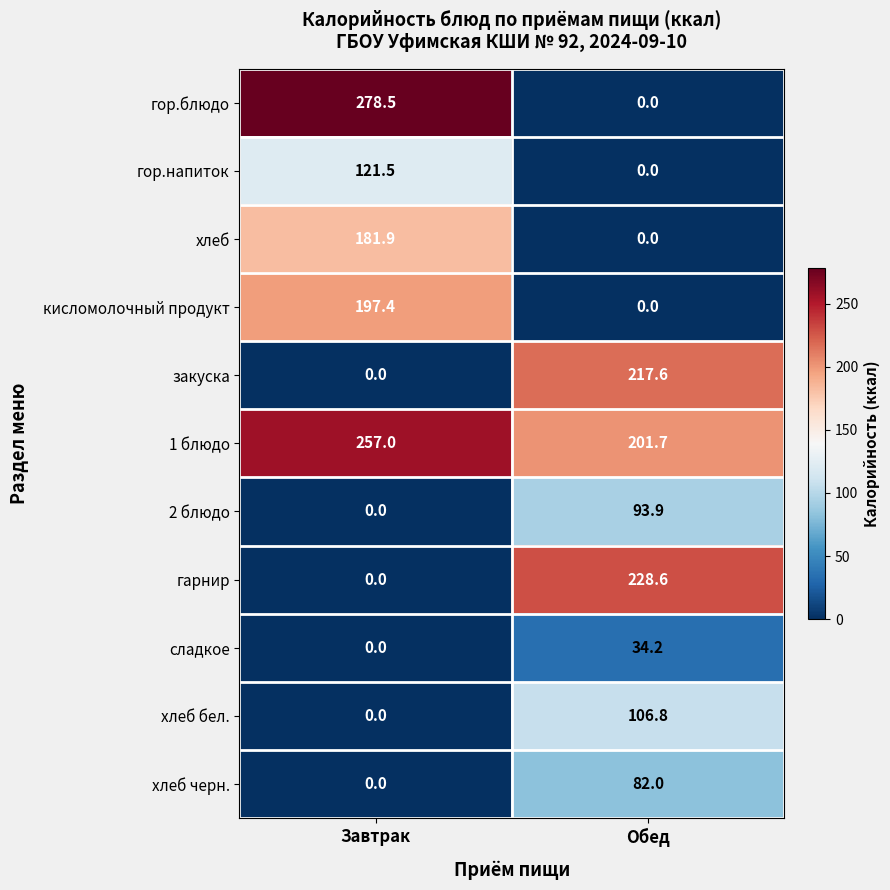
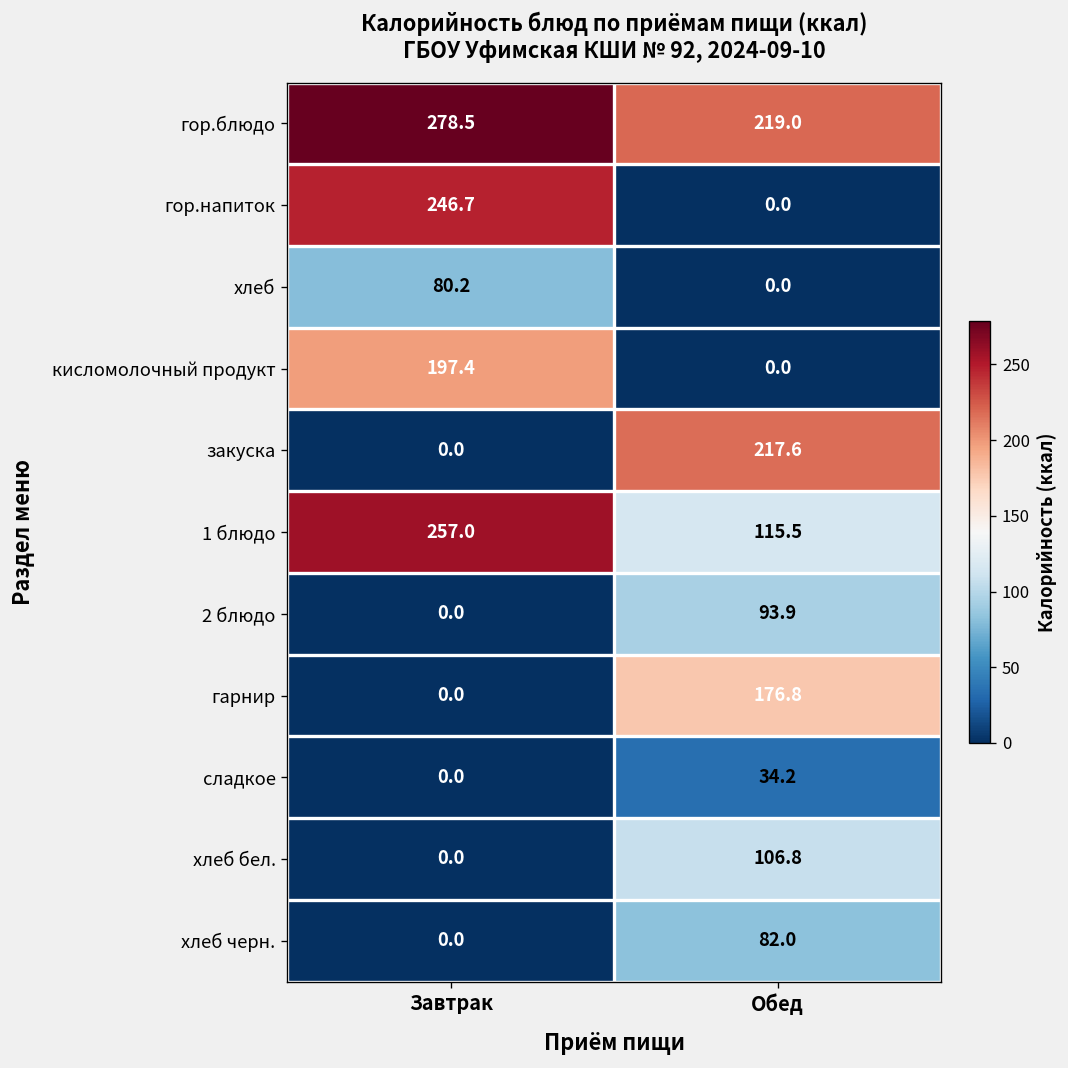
гор.блюдо, Обед: 0.0 -> 219.0
гор.напиток, Завтрак: 121.5 -> 246.7
хлеб, Завтрак: 181.9 -> 80.2
1 блюдо, Обед: 201.7 -> 115.5
гарнир, Обед: 228.6 -> 176.8
